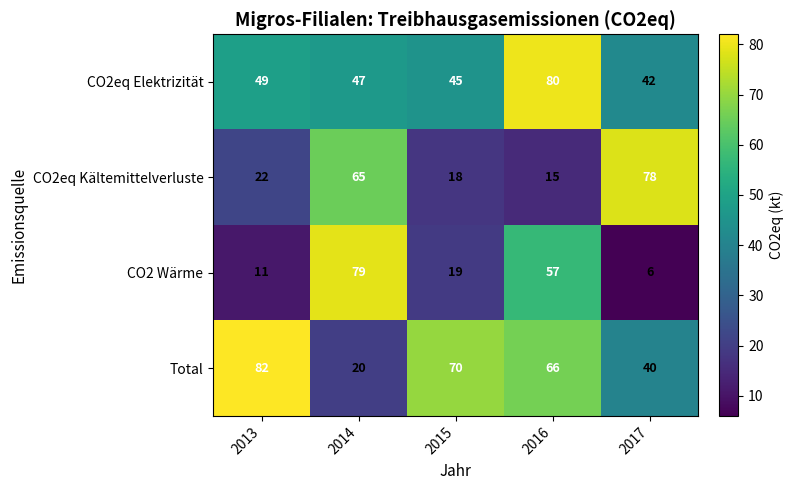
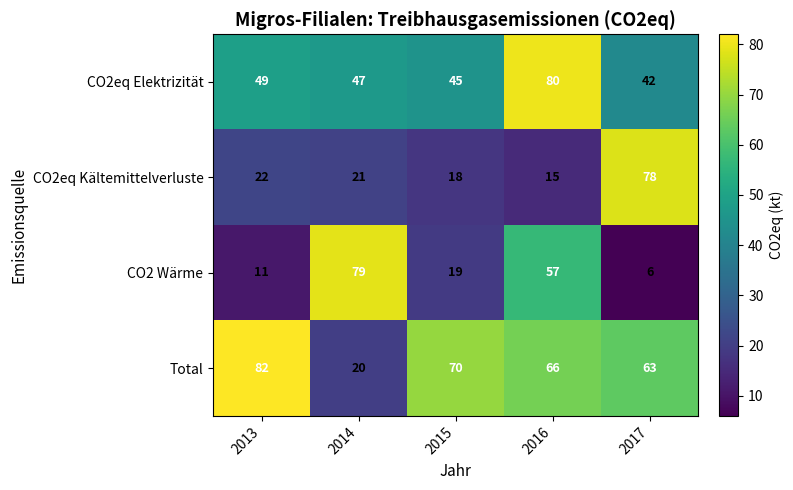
CO2eq Kältemittelverluste, 2014: 65 -> 21
Total, 2017: 40 -> 63
